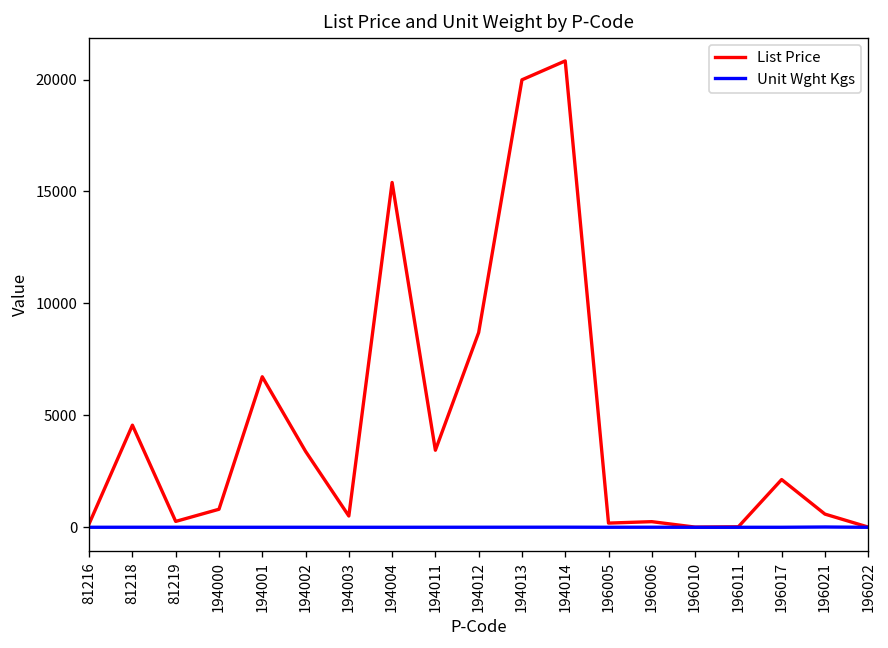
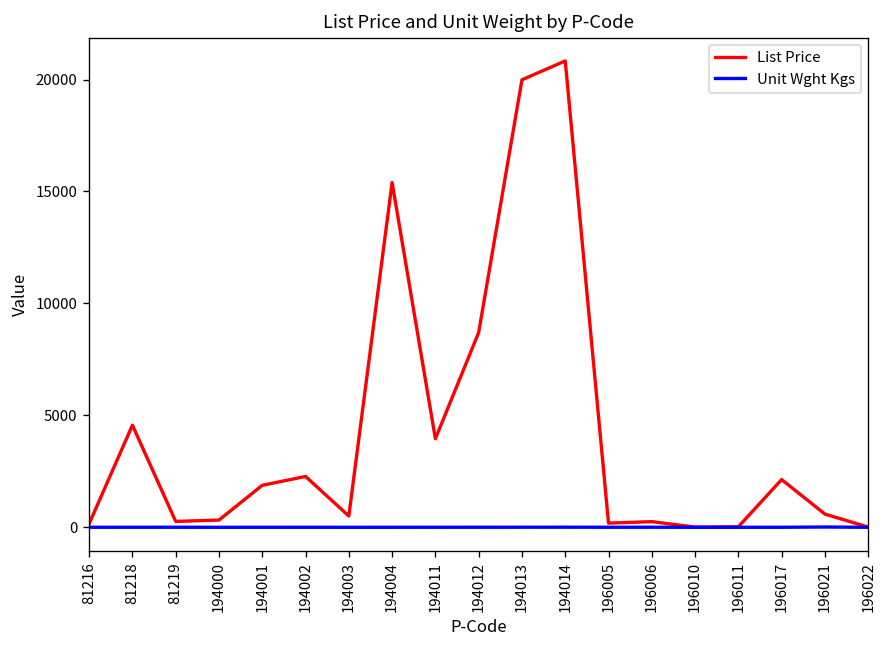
List Price, 194000: 800 -> 300
List Price, 194001: 6700 -> 1900
List Price, 194002: 3400 -> 2300
List Price, 194011: 3400 -> 4000
